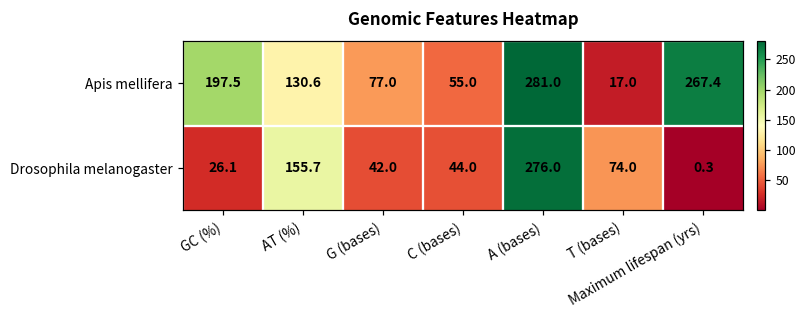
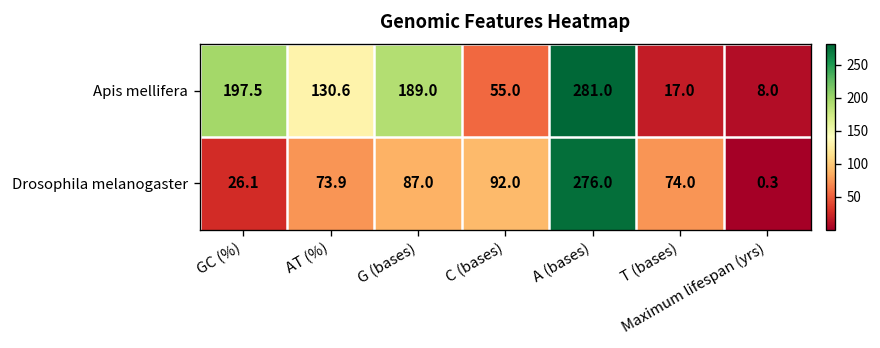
Apis mellifera, G (bases): 77.0 -> 189.0
Apis mellifera, Maximum lifespan (yrs): 267.4 -> 8.0
Drosophila melanogaster, AT (%): 155.7 -> 73.9
Drosophila melanogaster, G (bases): 42.0 -> 87.0
Drosophila melanogaster, C (bases): 44.0 -> 92.0
